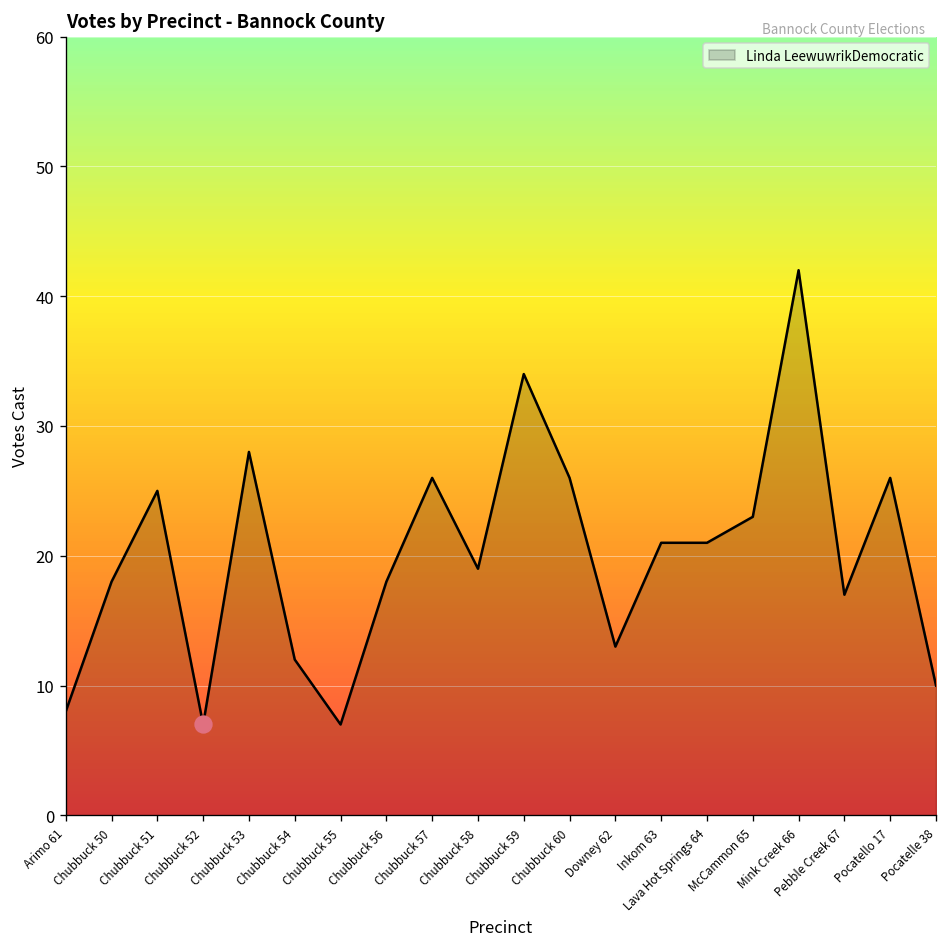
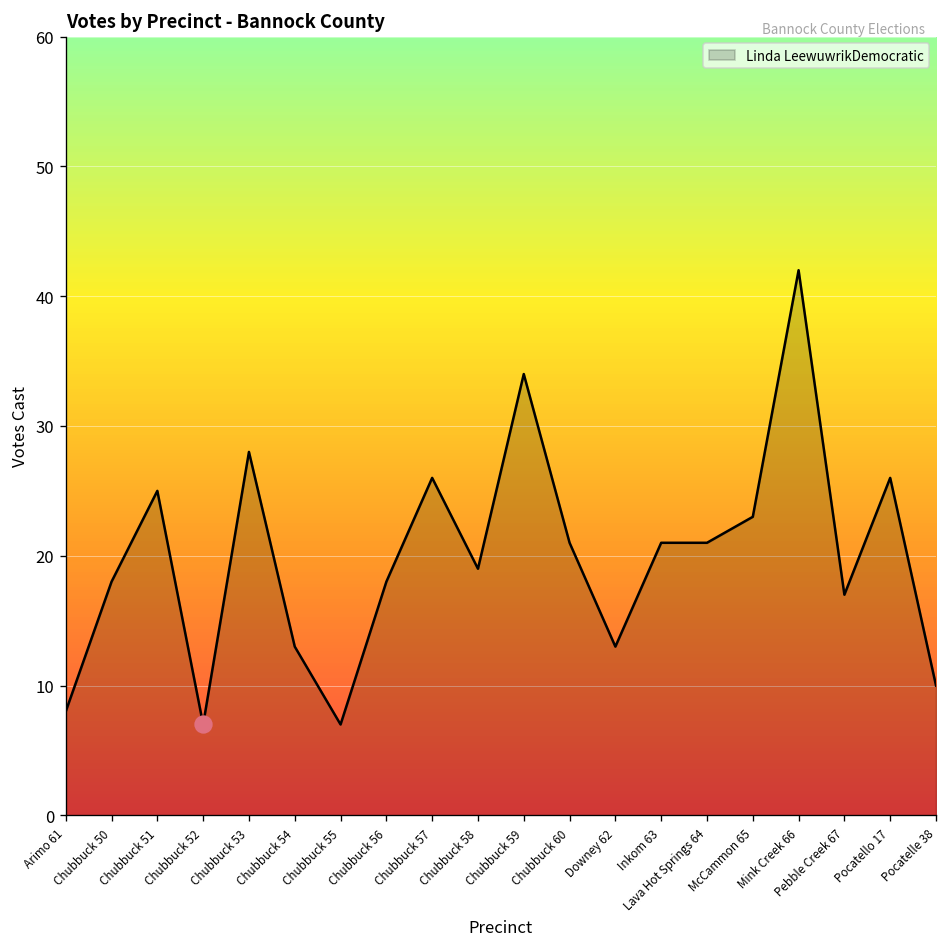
Linda LeewuwrikDemocratic, Chubbuck 54: 12 -> 13
Linda LeewuwrikDemocratic, Chubbuck 60: 26 -> 21
